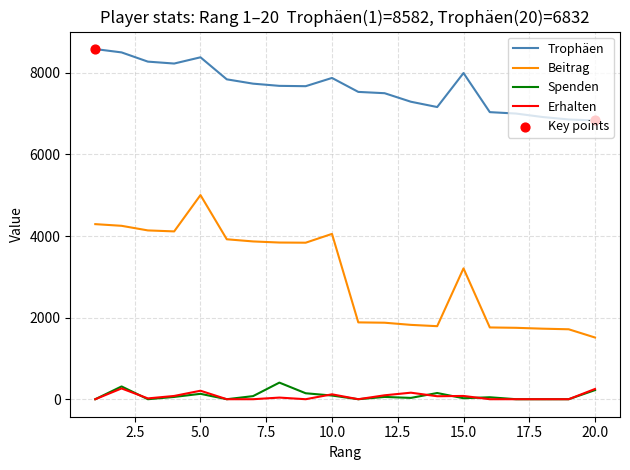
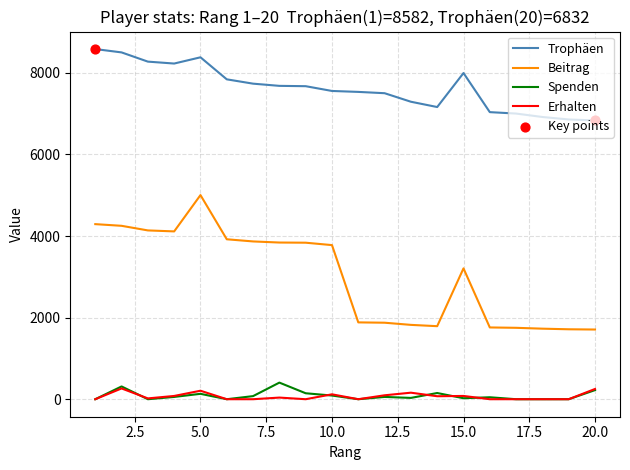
Trophäen, 10.0: 7900 -> 7600
Beitrag, 10.0: 4100 -> 3800
Beitrag, 20.0: 1500 -> 1700
